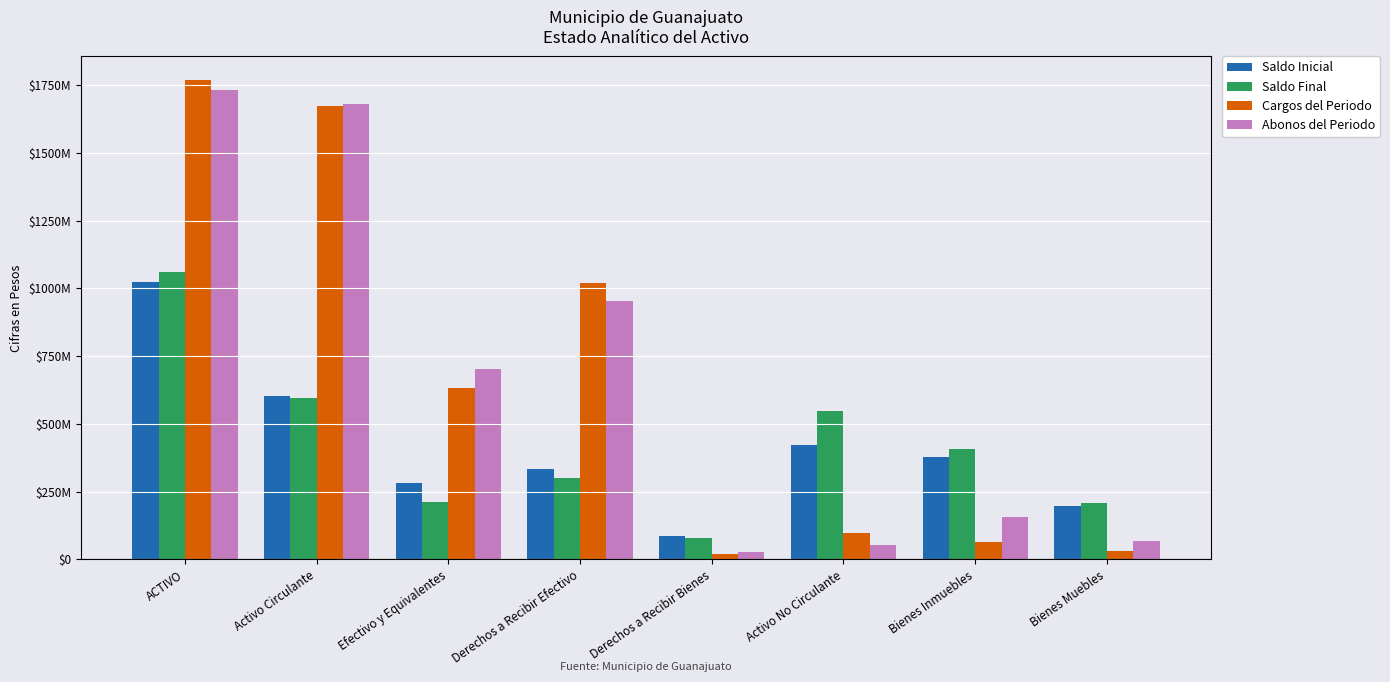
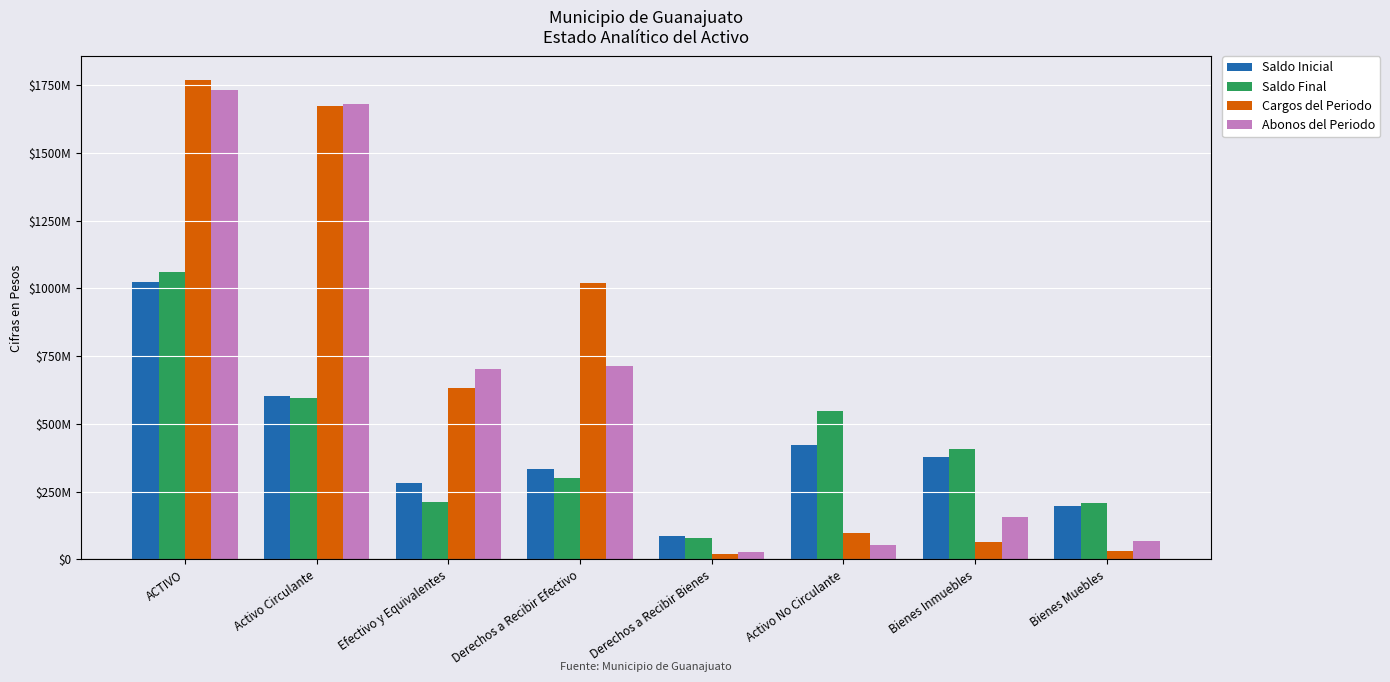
Abonos del Periodo, Derechos a Recibir Efectivo: $950000000 -> $710000000
